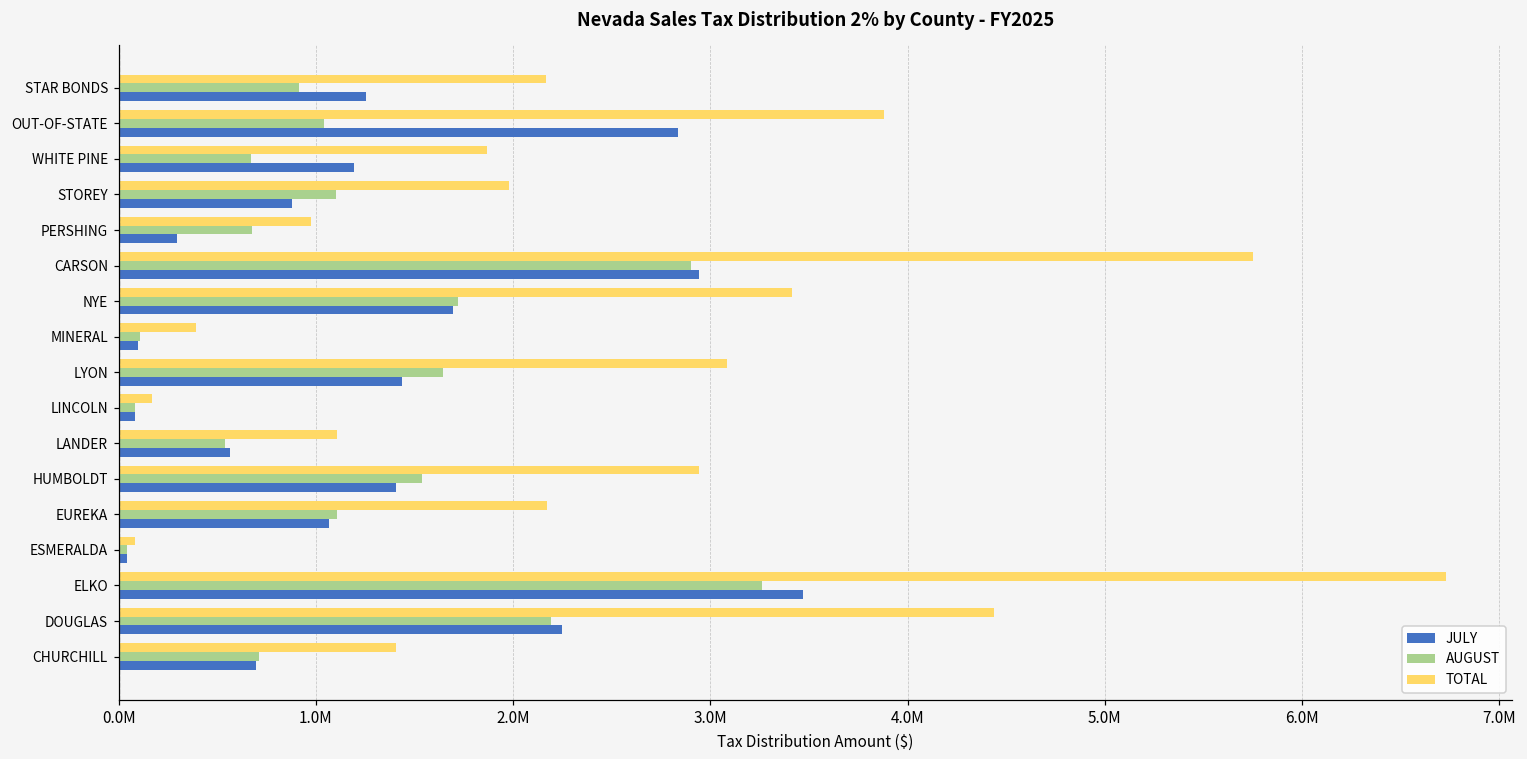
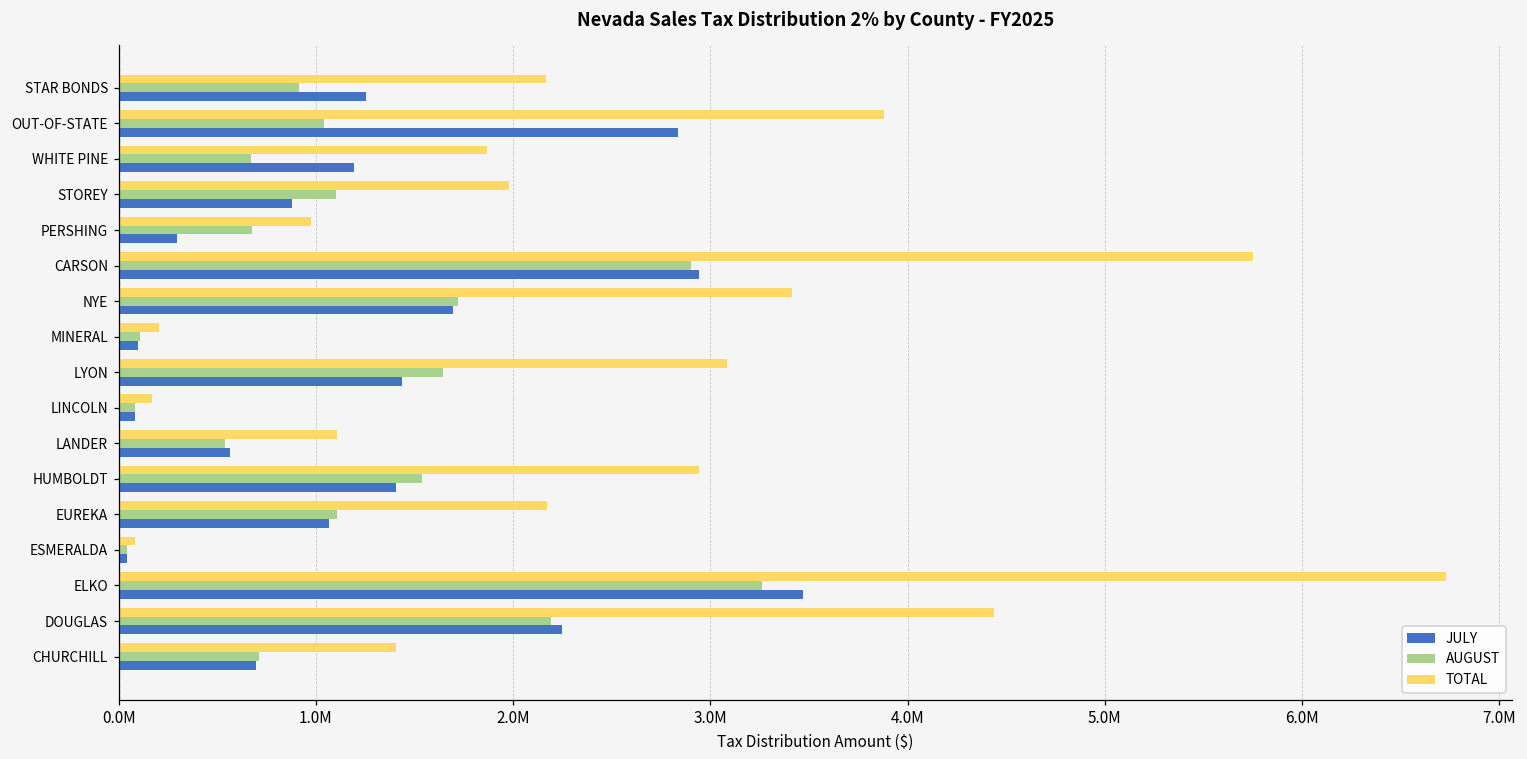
TOTAL, MINERAL: 390000 -> 210000
